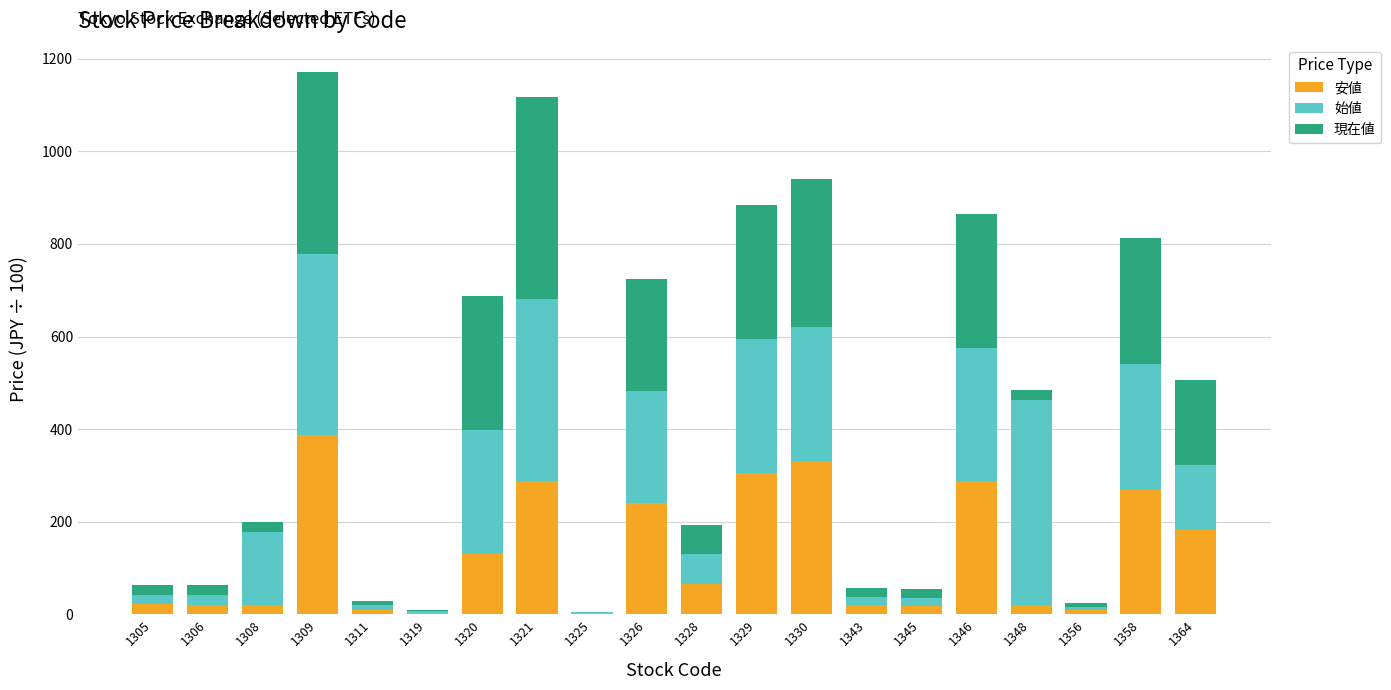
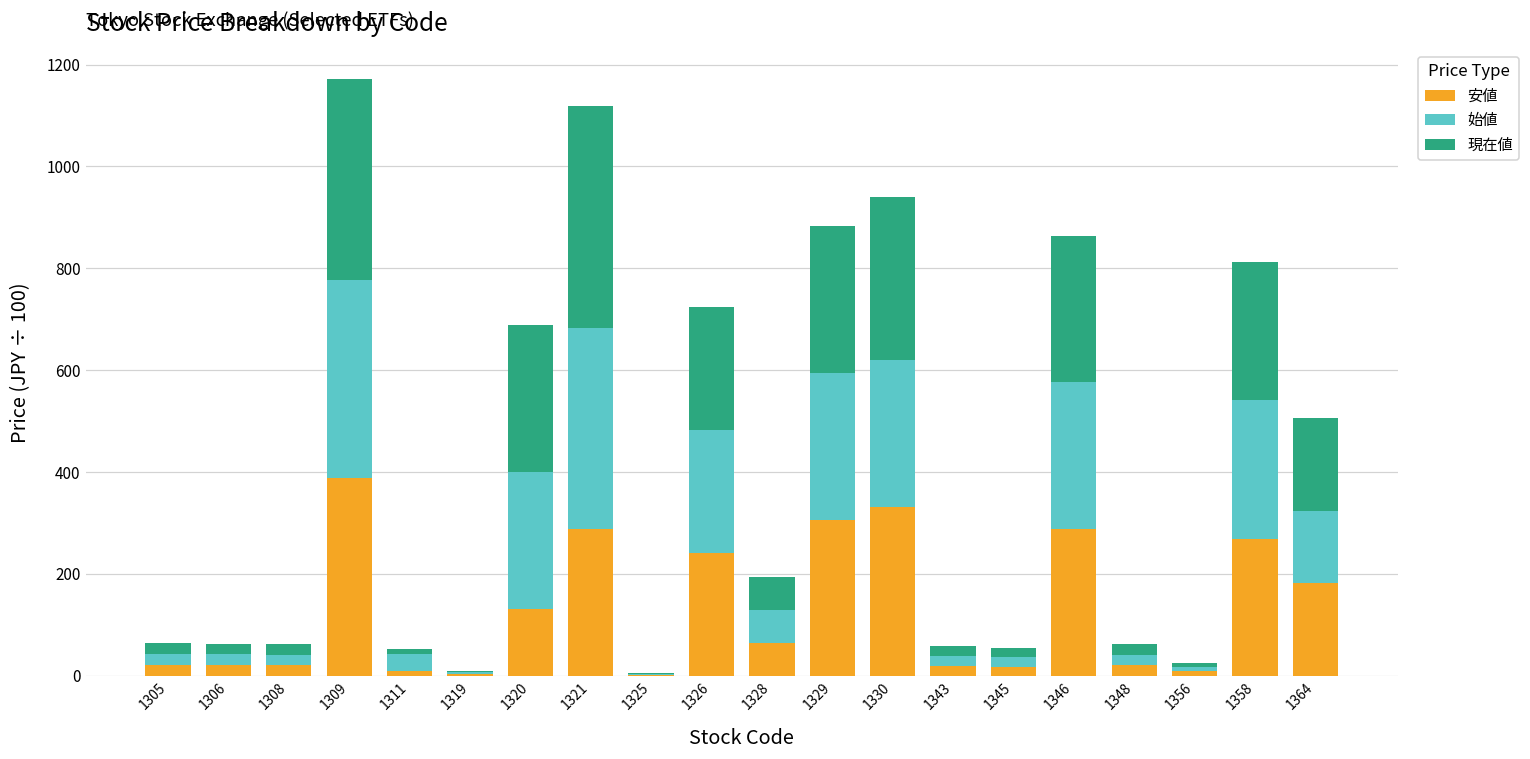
始値, 1308: 160 -> 20
始値, 1311: 10 -> 30
始値, 1348: 440 -> 20
